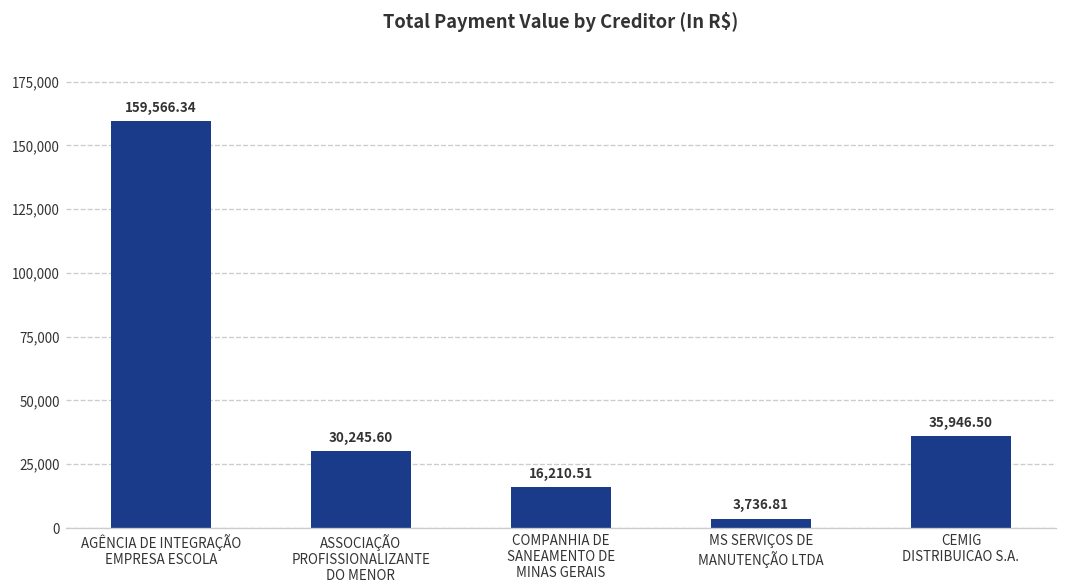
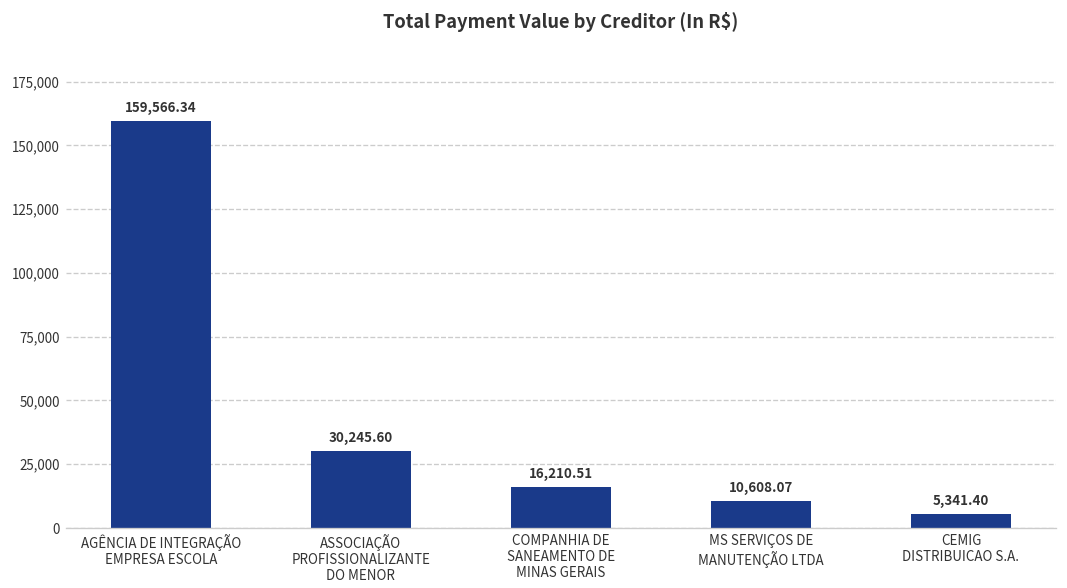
MS SERVIÇOS DE MANUTENÇÃO LTDA: 3,736.81 -> 10,608.07
CEMIG DISTRIBUICAO S.A.: 35,946.50 -> 5,341.40
